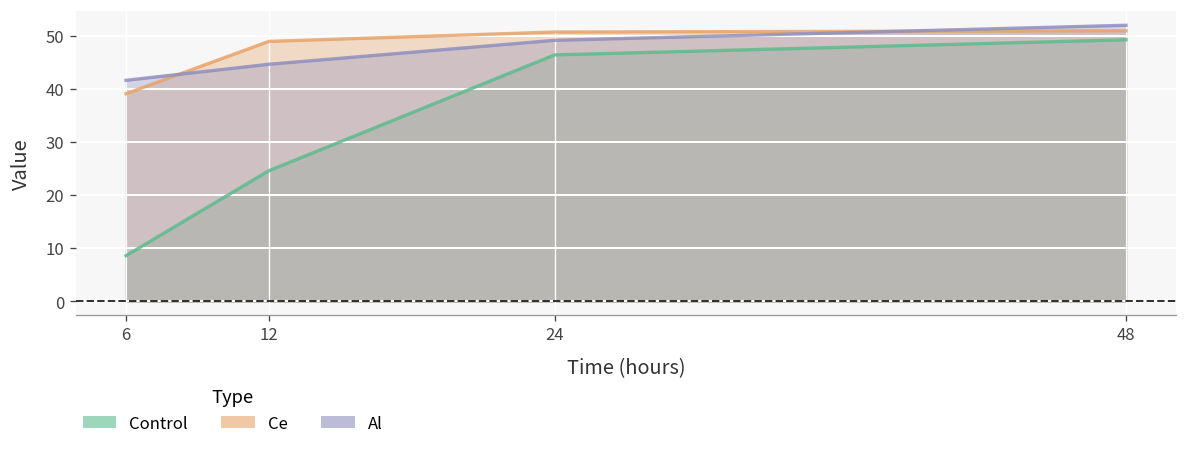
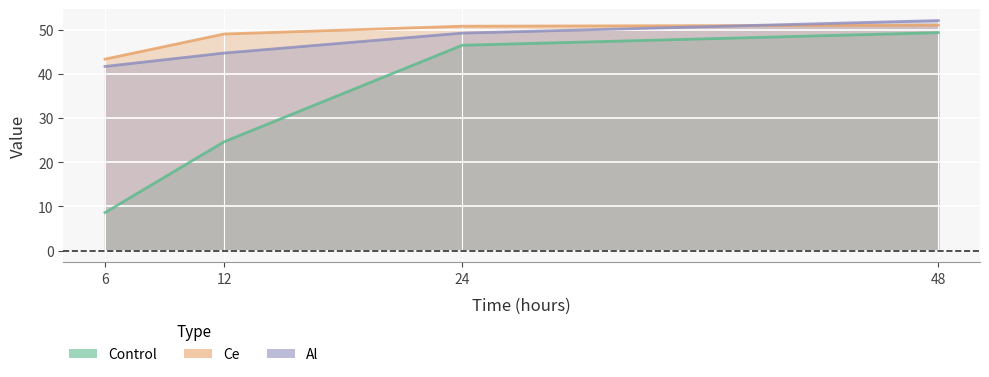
Ce, 6: 39 -> 43
